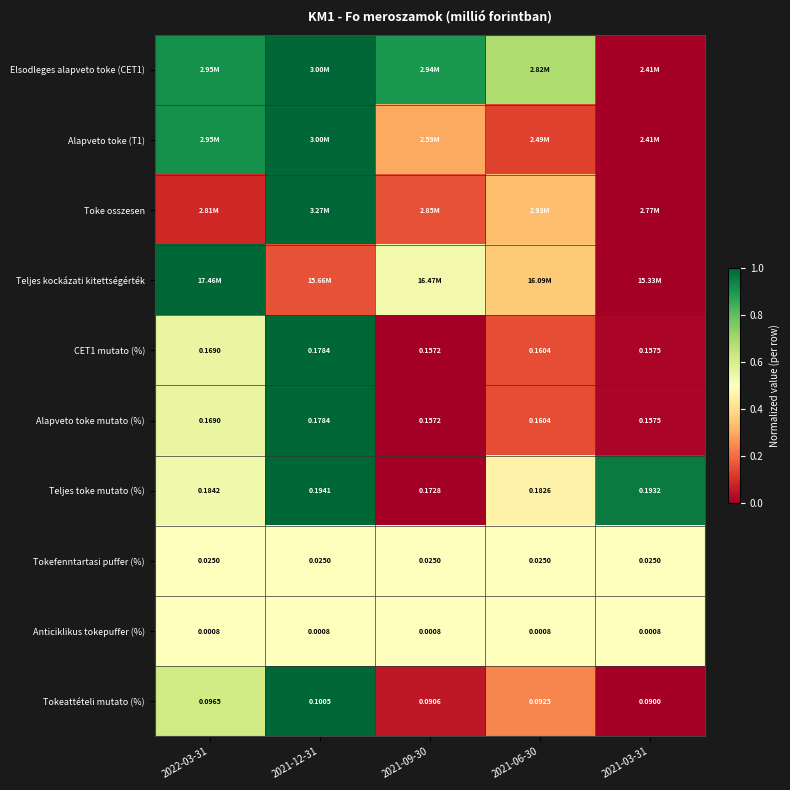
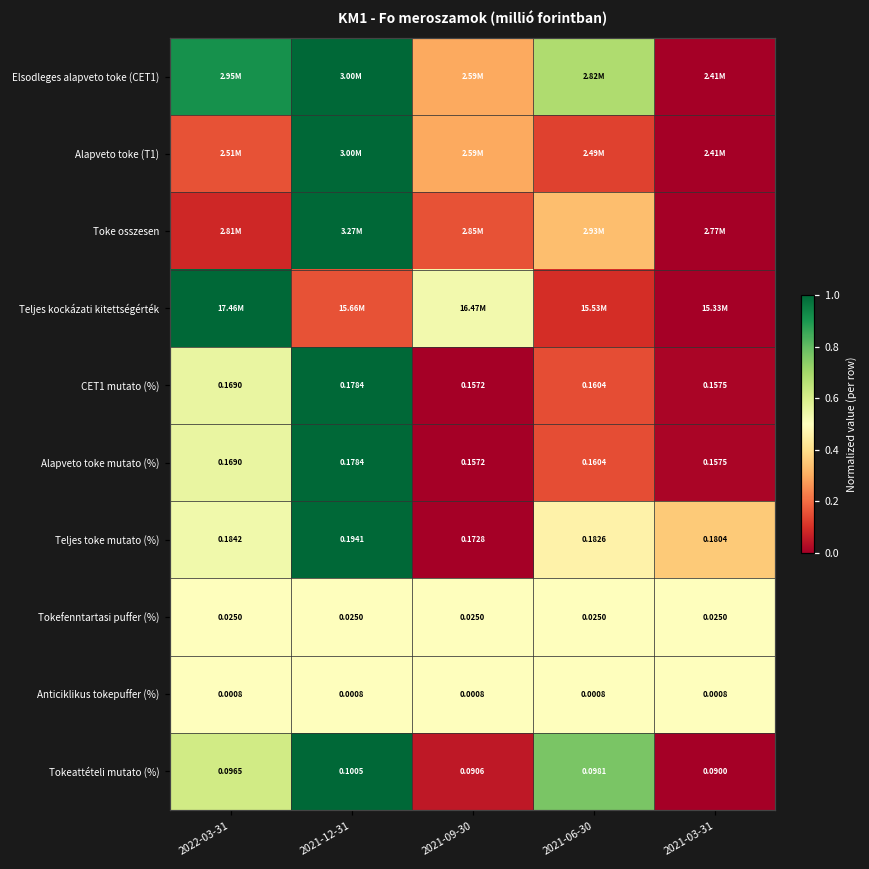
Elsodleges alapveto toke (CET1), 2021-09-30: 2.94M -> 2.59M
Alapveto toke (T1), 2022-03-31: 2.95M -> 2.51M
Teljes kockázati kitettségérték, 2021-06-30: 16.09M -> 15.53M
Teljes toke mutato (%), 2021-03-31: 0.1932 -> 0.1804
Tokeattételi mutato (%), 2021-06-30: 0.0925 -> 0.0981
